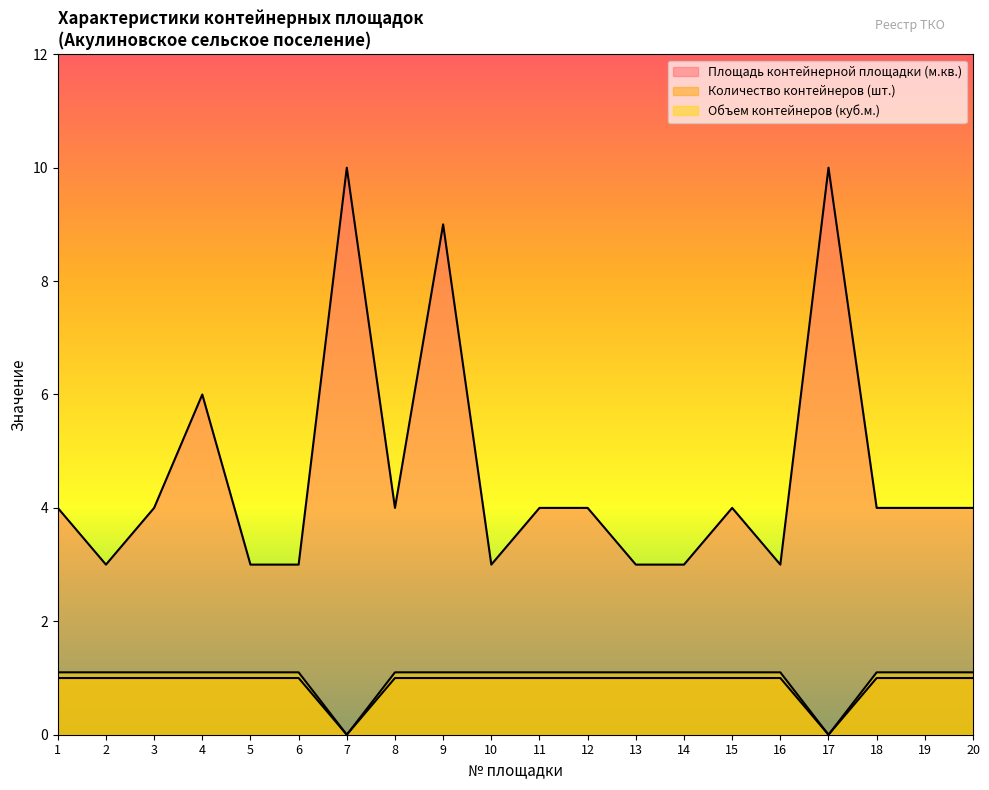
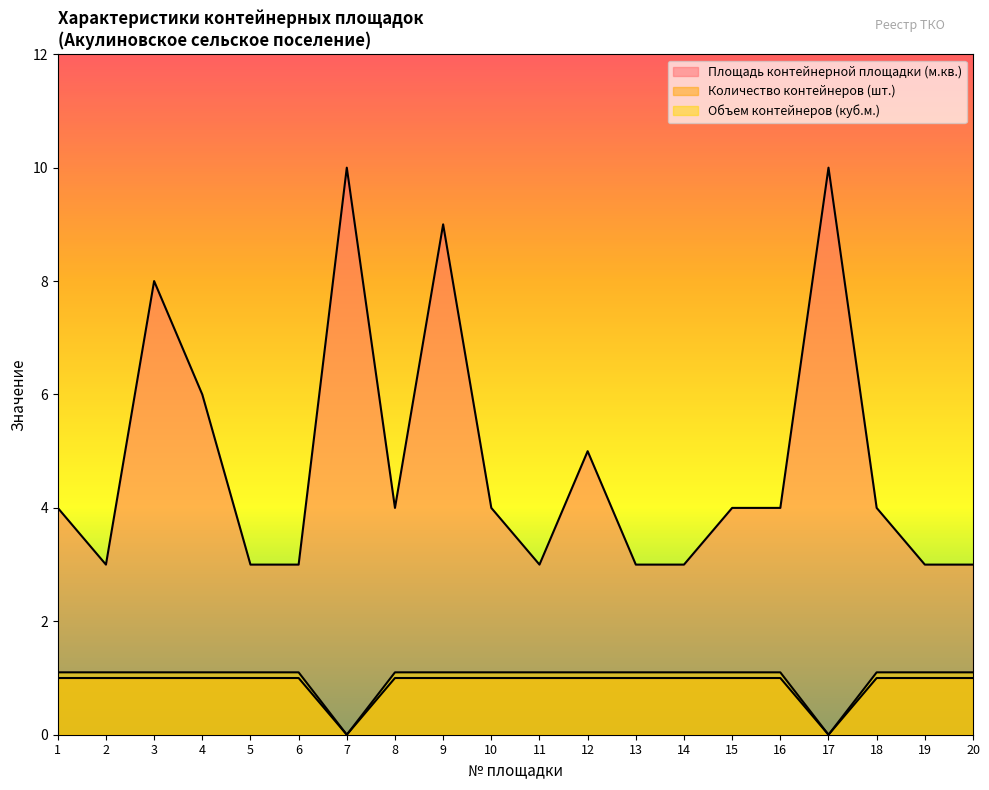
Площадь контейнерной площадки (м.кв.), 3: 4 -> 8
Площадь контейнерной площадки (м.кв.), 10: 3 -> 4
Площадь контейнерной площадки (м.кв.), 11: 4 -> 3
Площадь контейнерной площадки (м.кв.), 12: 4 -> 5
Площадь контейнерной площадки (м.кв.), 16: 3 -> 4
Площадь контейнерной площадки (м.кв.), 19: 4 -> 3
Площадь контейнерной площадки (м.кв.), 20: 4 -> 3
